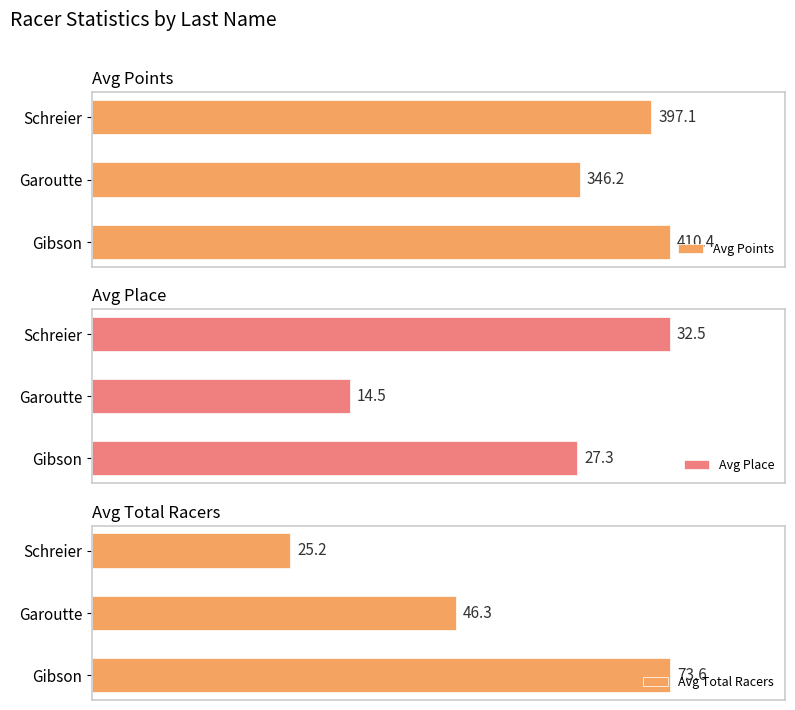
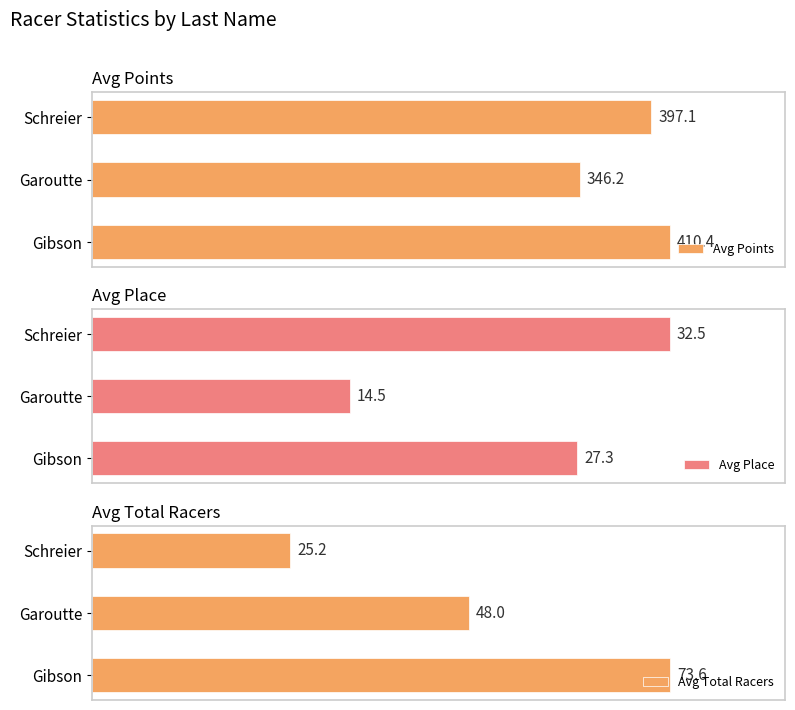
Avg Total Racers, Garoutte: 46.3 -> 48.0
